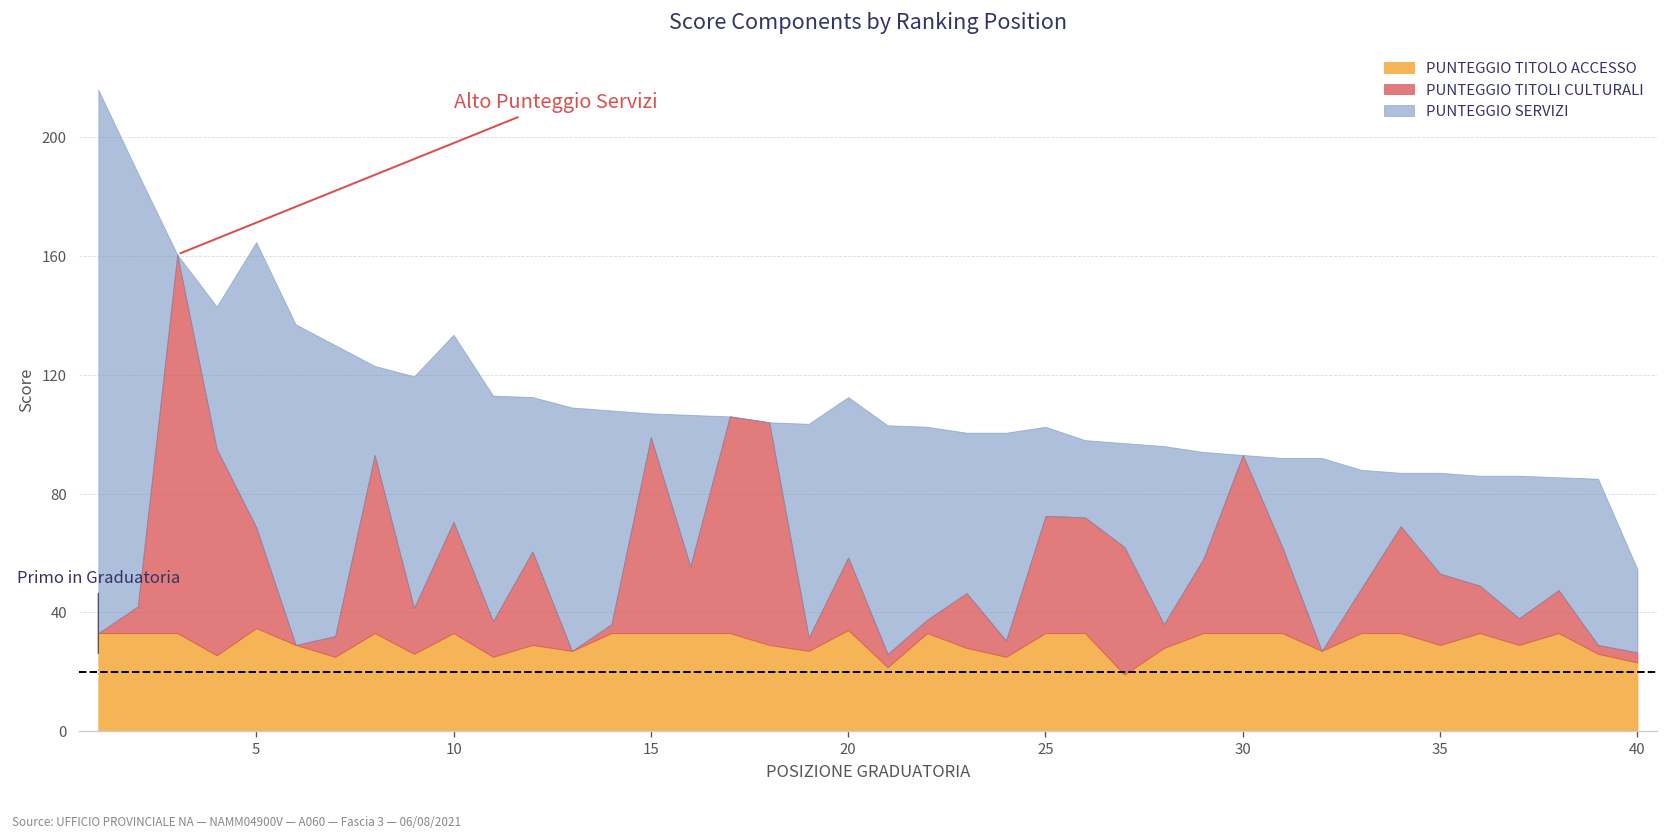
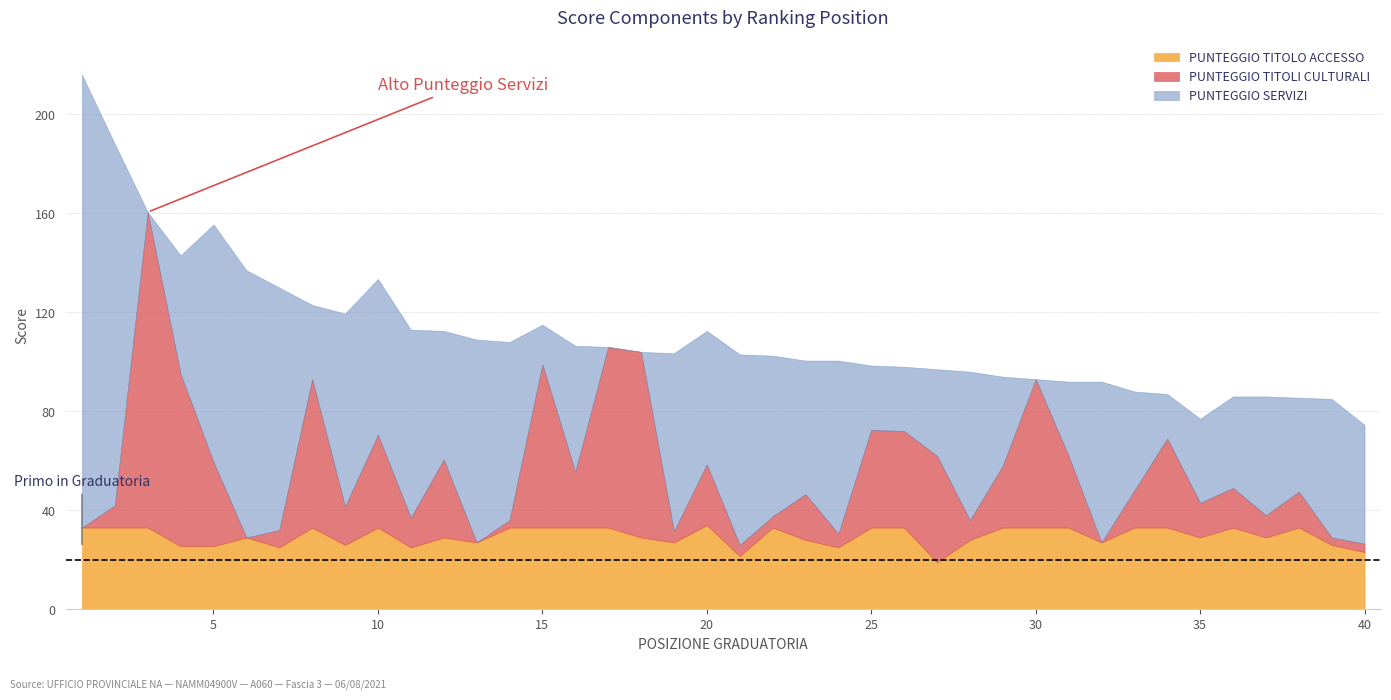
PUNTEGGIO TITOLO ACCESSO, 5: 35 -> 26
PUNTEGGIO SERVIZI, 15: 8 -> 16
PUNTEGGIO SERVIZI, 25: 30 -> 26
PUNTEGGIO TITOLI CULTURALI, 35: 24 -> 14
PUNTEGGIO SERVIZI, 40: 28 -> 48
